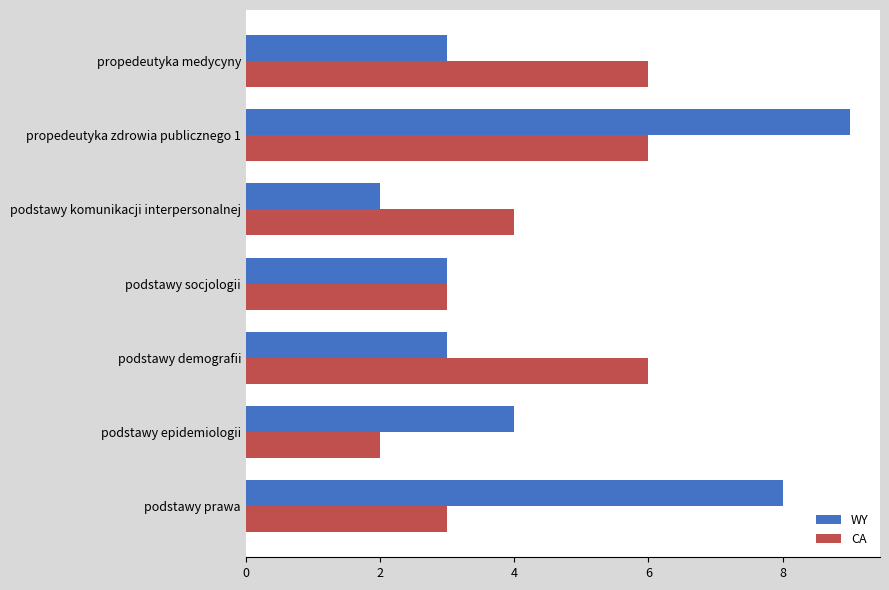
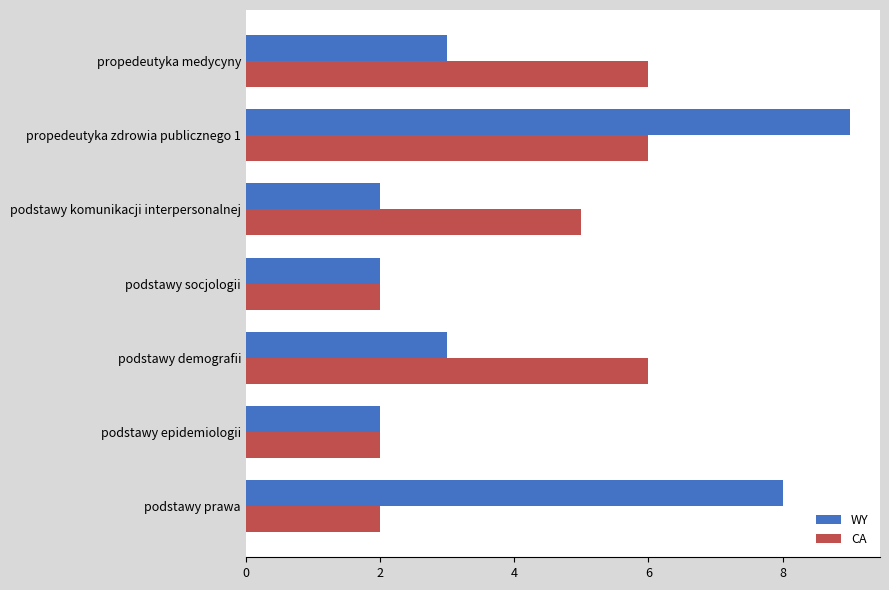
CA, podstawy komunikacji interpersonalnej: 4 -> 5
WY, podstawy socjologii: 3 -> 2
CA, podstawy socjologii: 3 -> 2
WY, podstawy epidemiologii: 4 -> 2
CA, podstawy prawa: 3 -> 2
